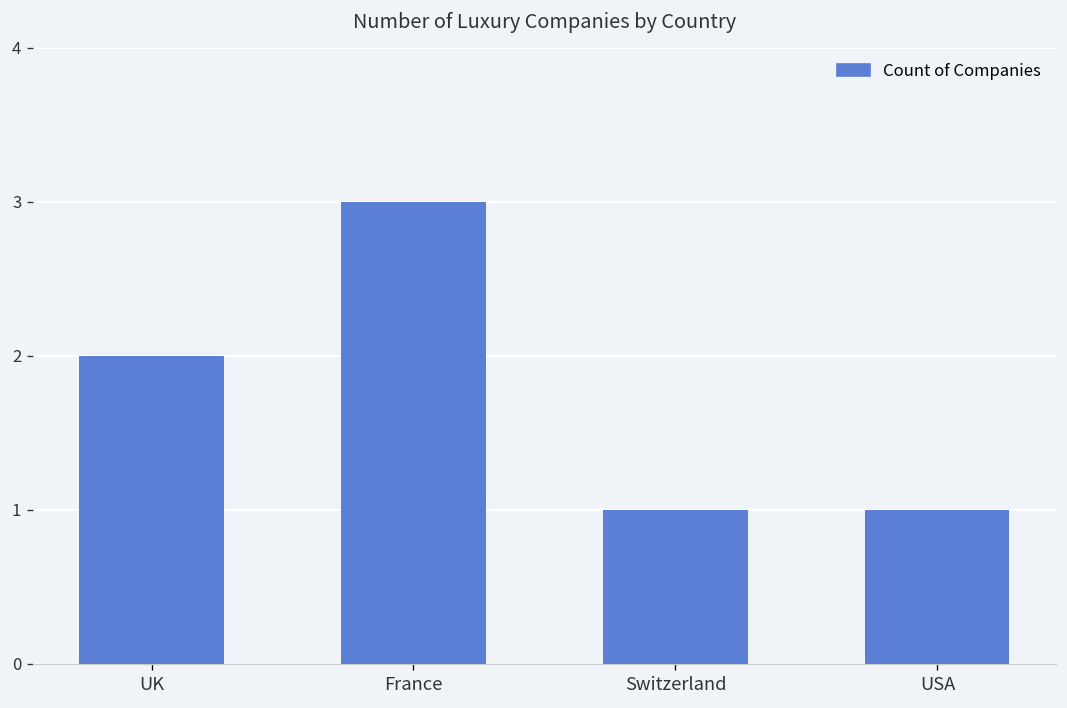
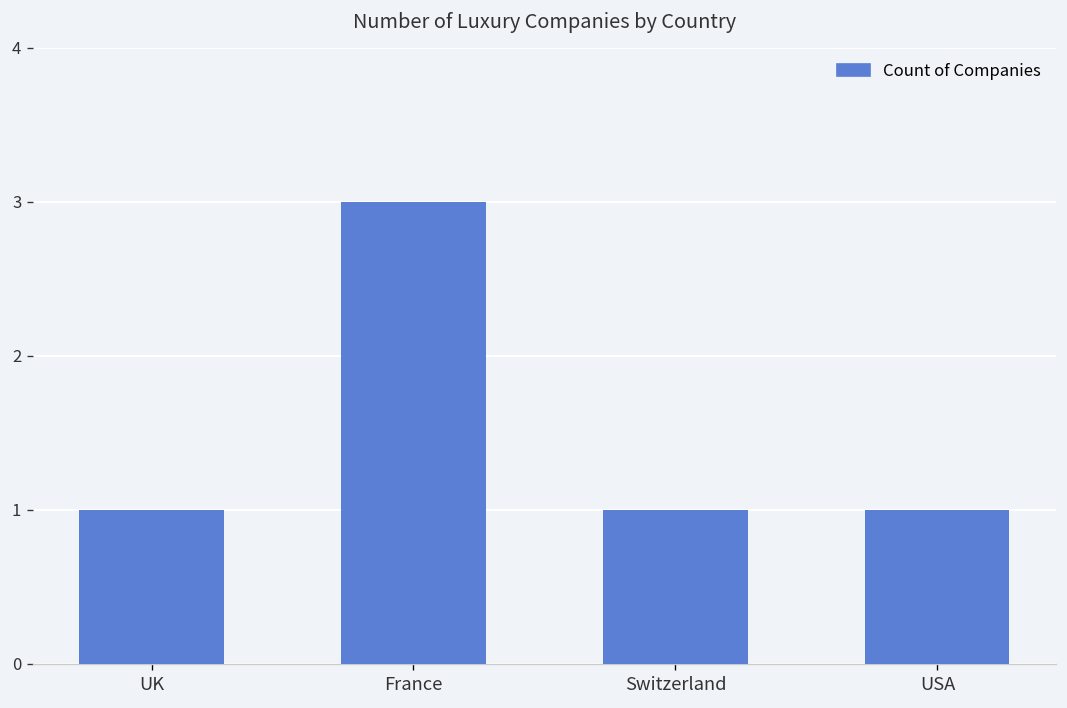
UK: 2 -> 1
